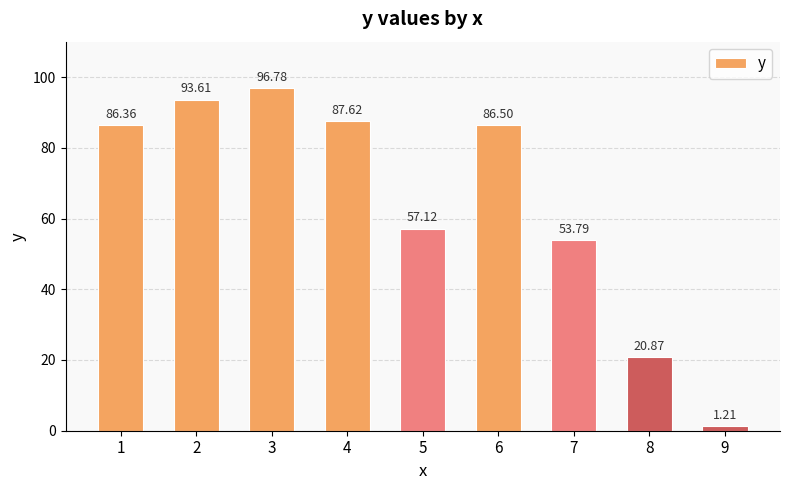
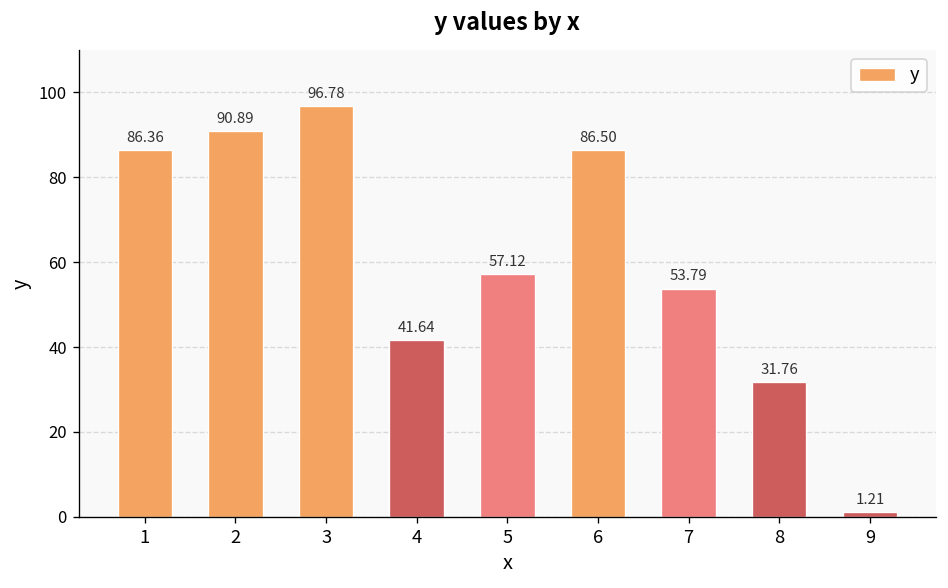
2: 93.61 -> 90.89
4: 87.62 -> 41.64
8: 20.87 -> 31.76
